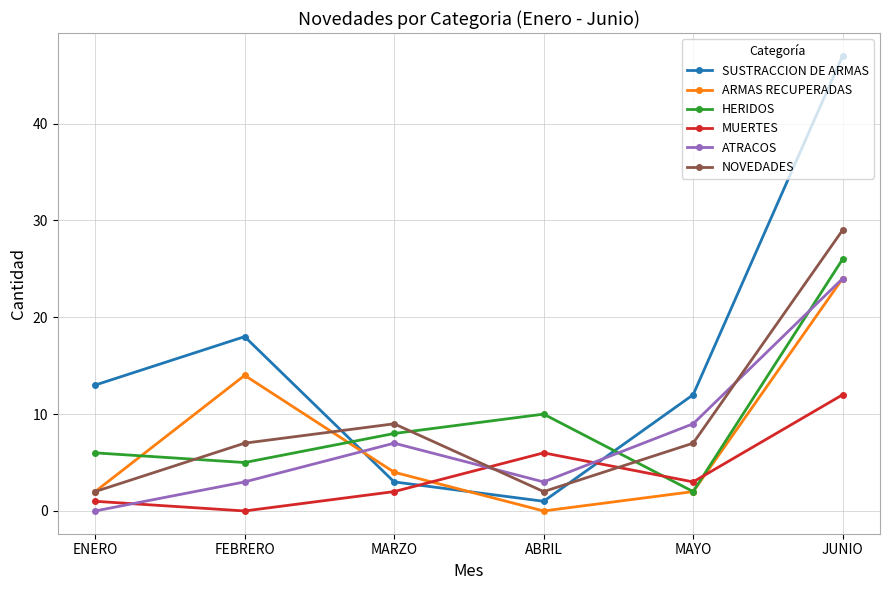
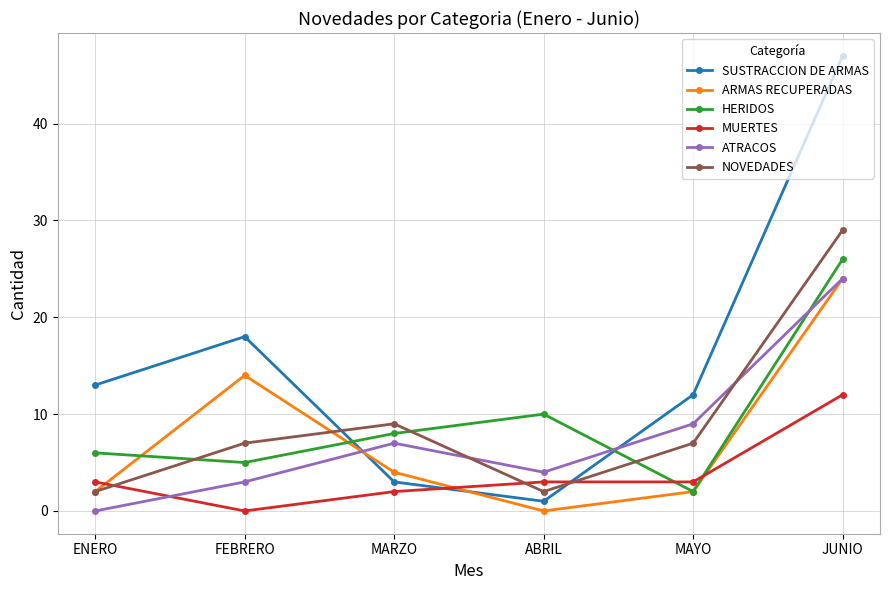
MUERTES, ENERO: 1 -> 3
MUERTES, ABRIL: 6 -> 3
ATRACOS, ABRIL: 3 -> 4
